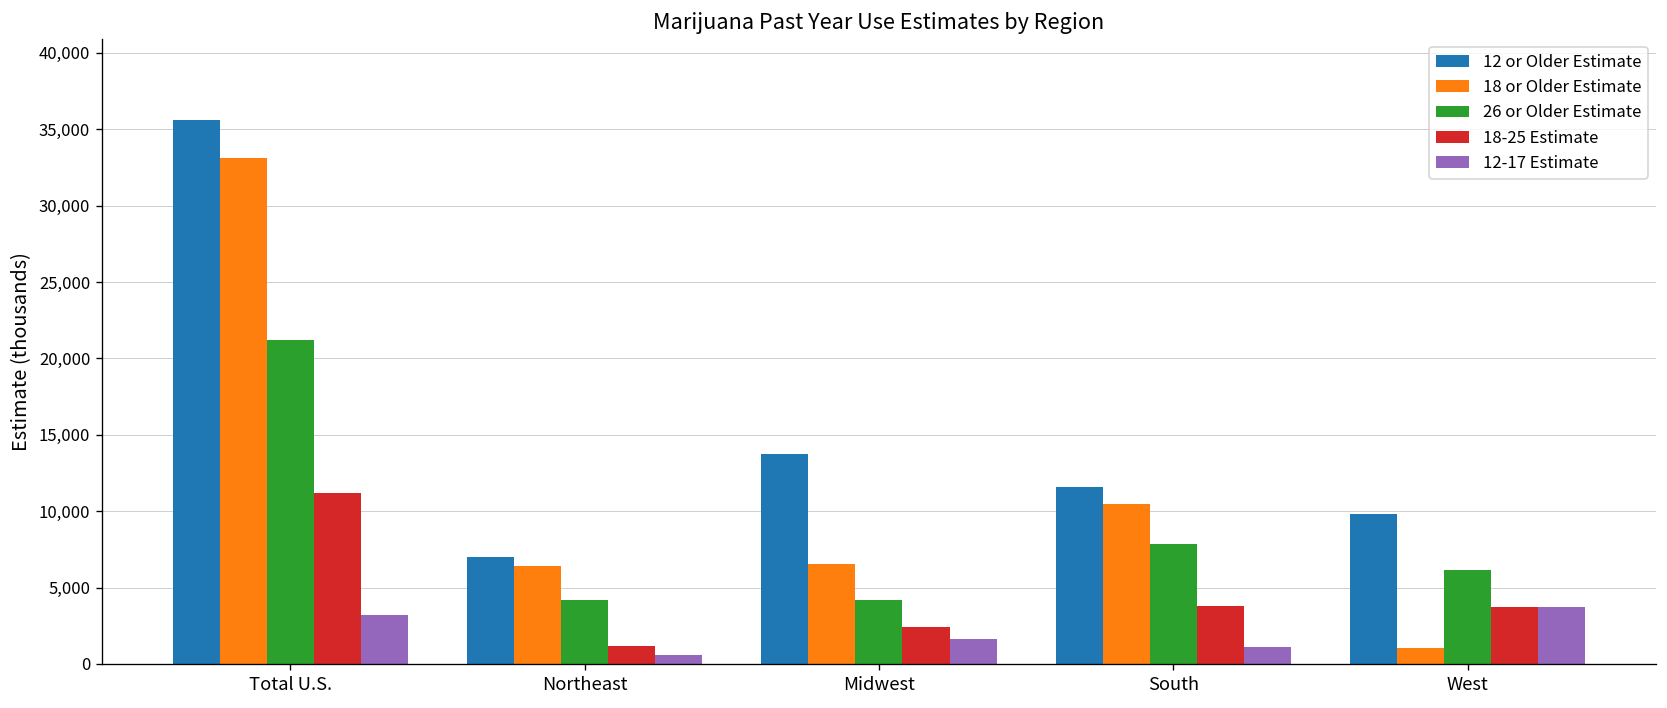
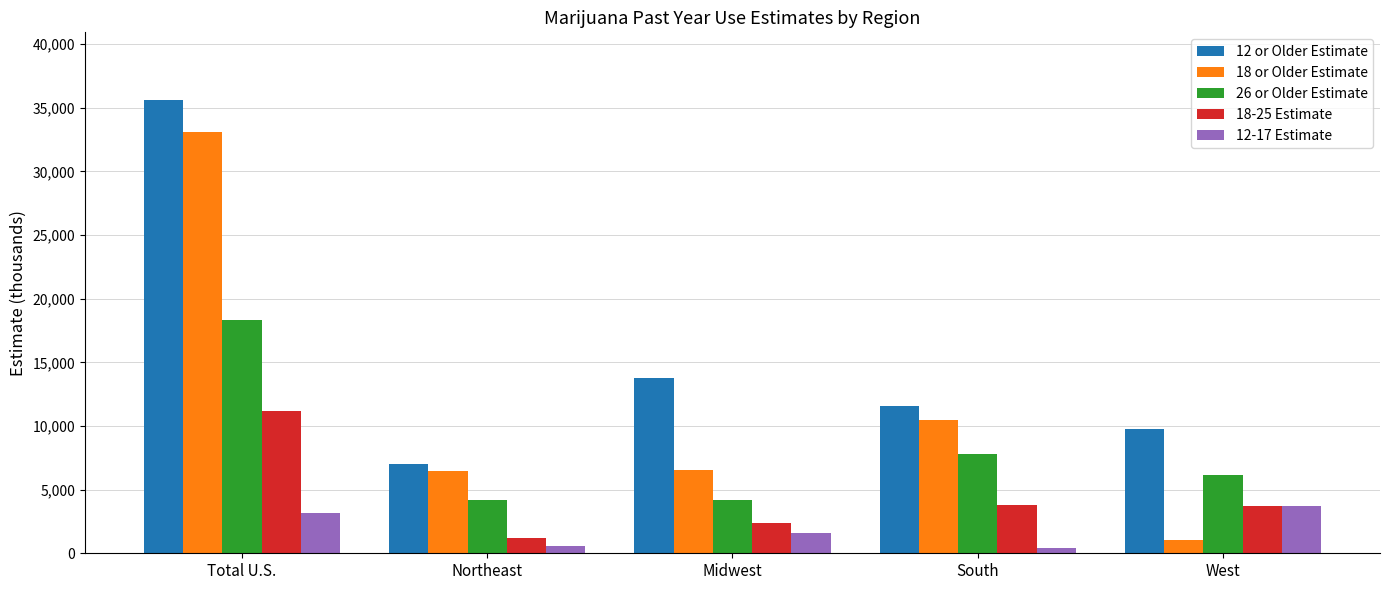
26 or Older Estimate, Total U.S.: 21,200 -> 18,400
12-17 Estimate, South: 1,100 -> 400
